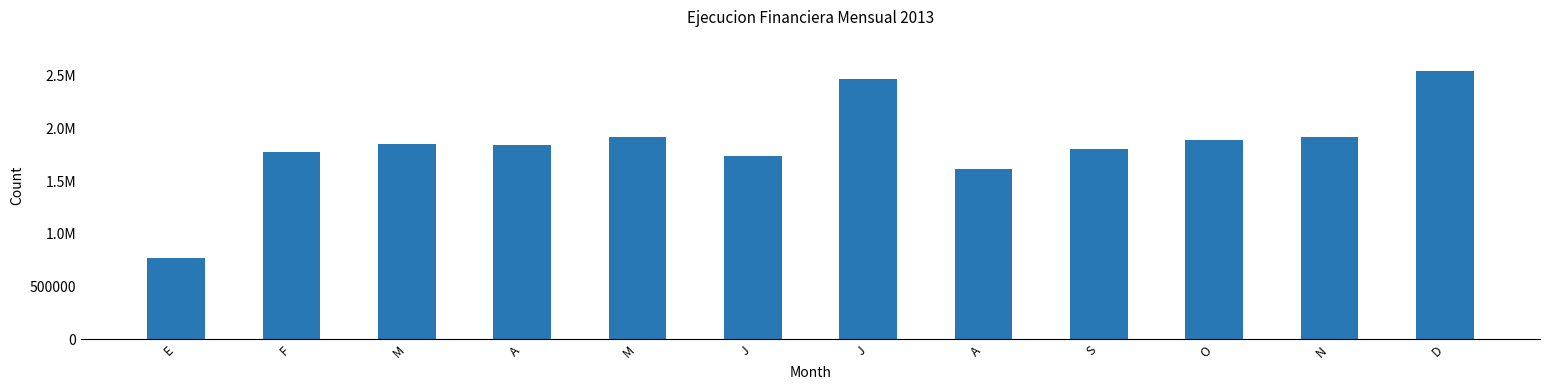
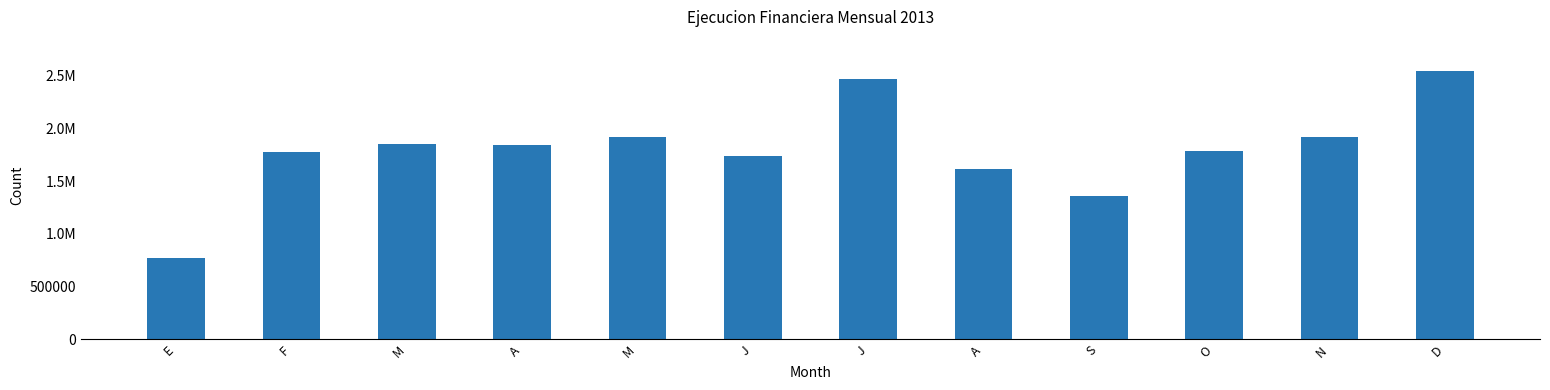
S: 1810000 -> 1360000
O: 1900000 -> 1790000
